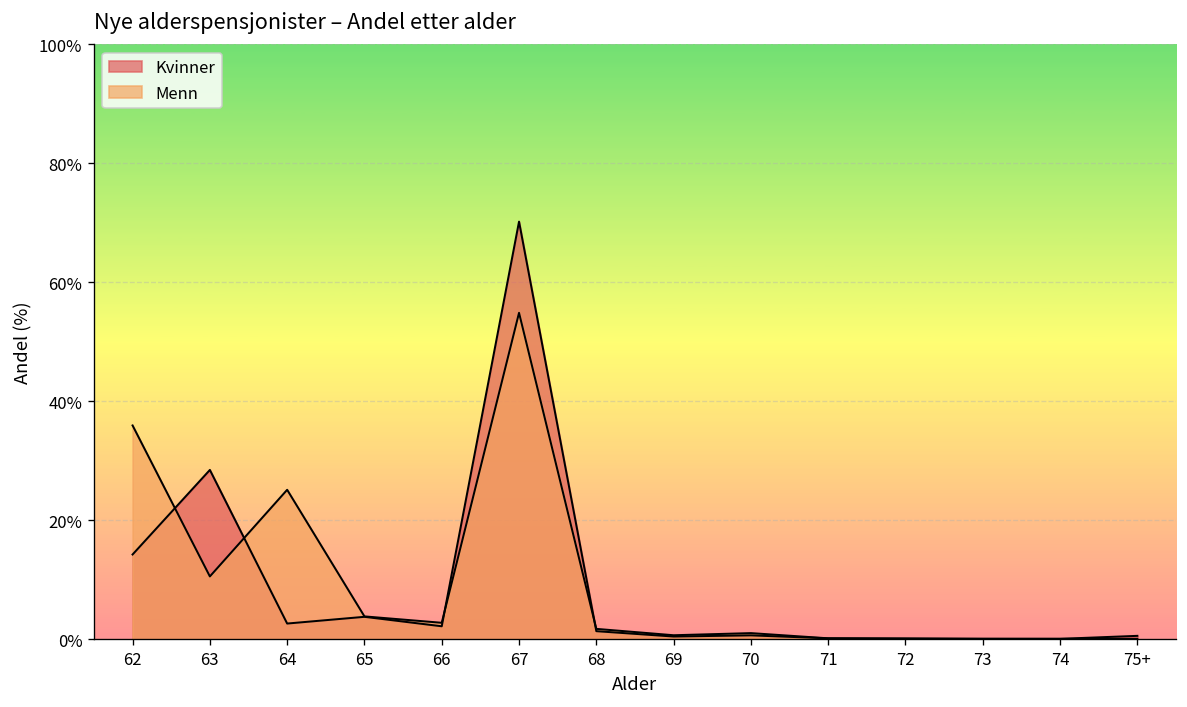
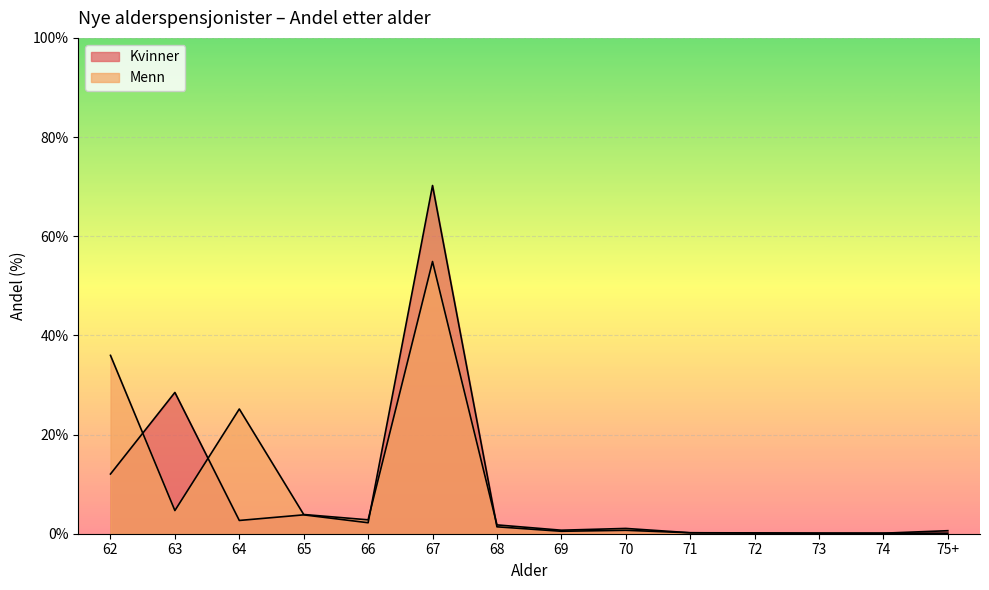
Kvinner, 62: 14% -> 12%
Menn, 63: 11% -> 5%
